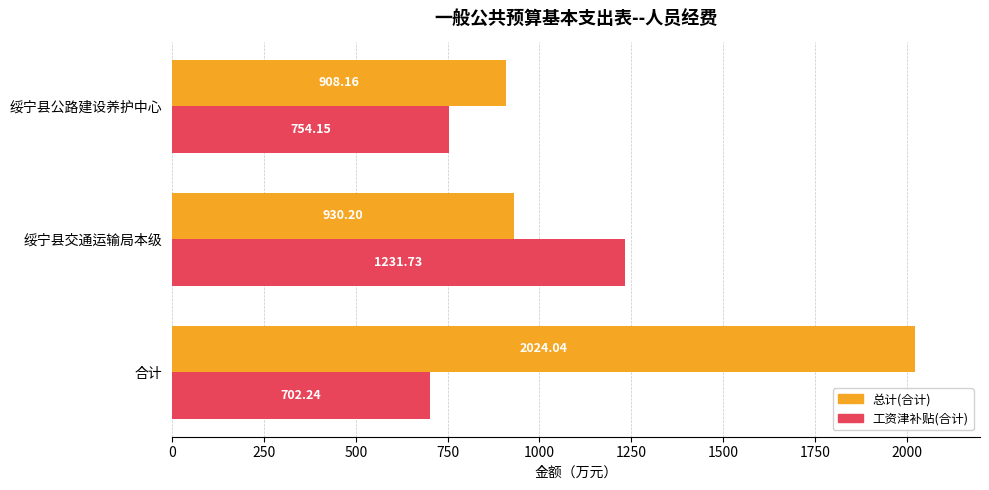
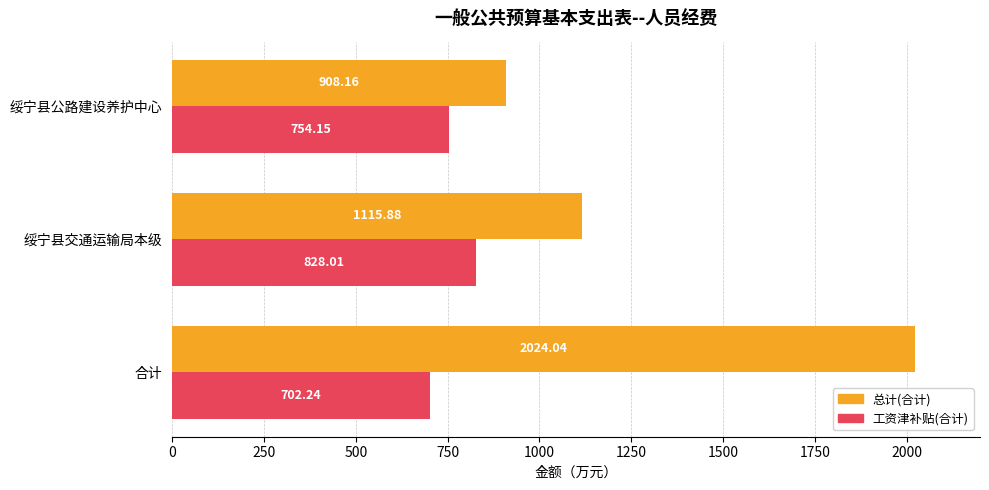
总计(合计), 绥宁县交通运输局本级: 930.20 -> 1115.88
工资津补贴(合计), 绥宁县交通运输局本级: 1231.73 -> 828.01
